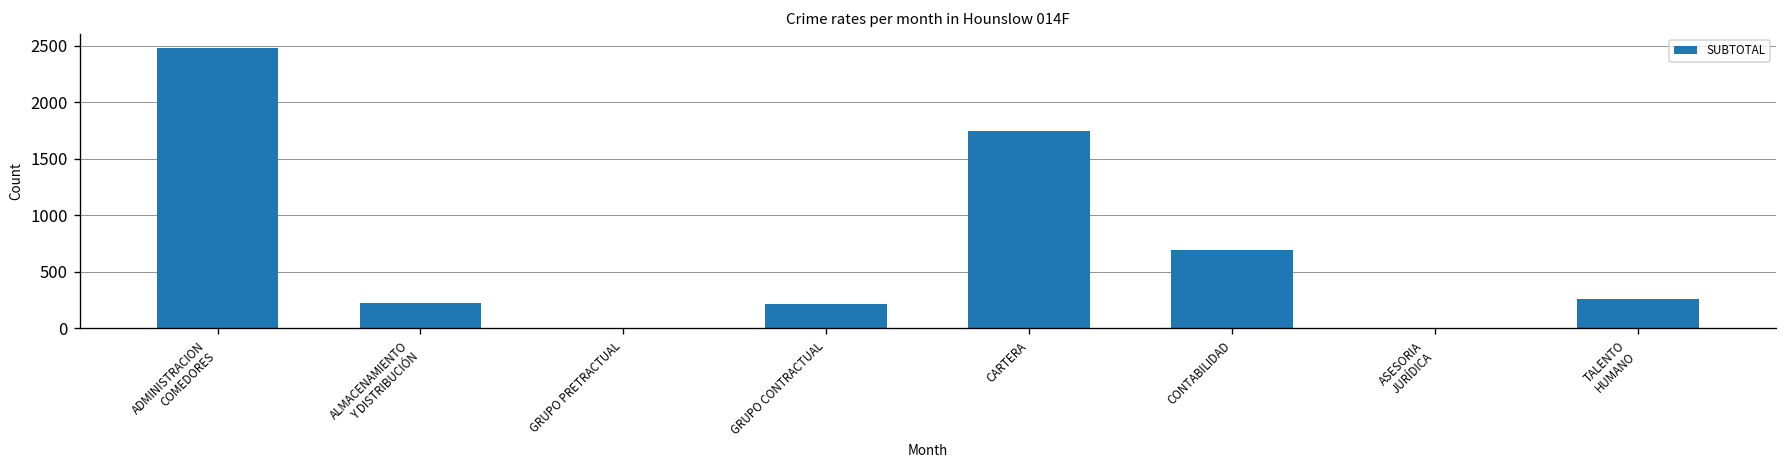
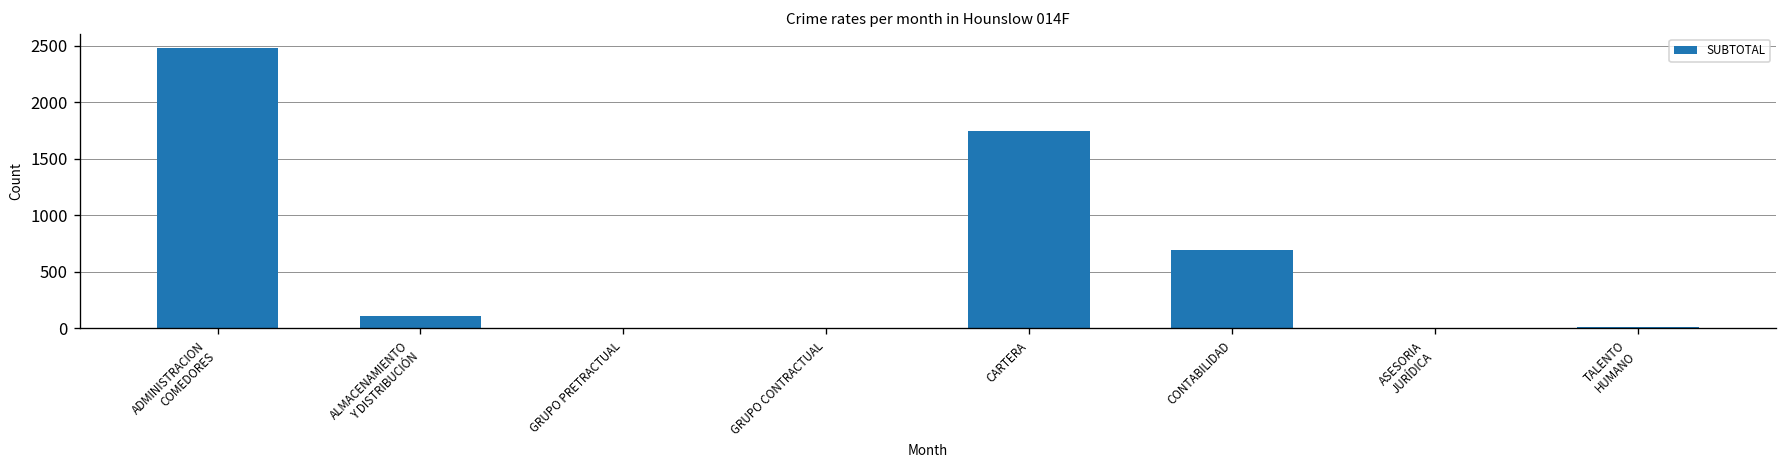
ALMACENAMIENTO Y DISTRIBUCIÓN: 200 -> 100
GRUPO CONTRACTUAL: 200 -> 0
TALENTO HUMANO: 300 -> 0
